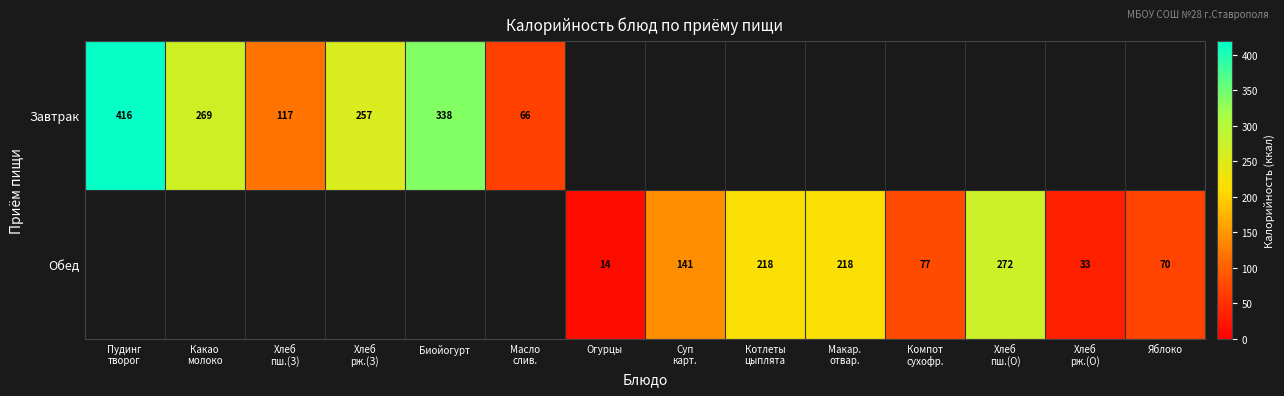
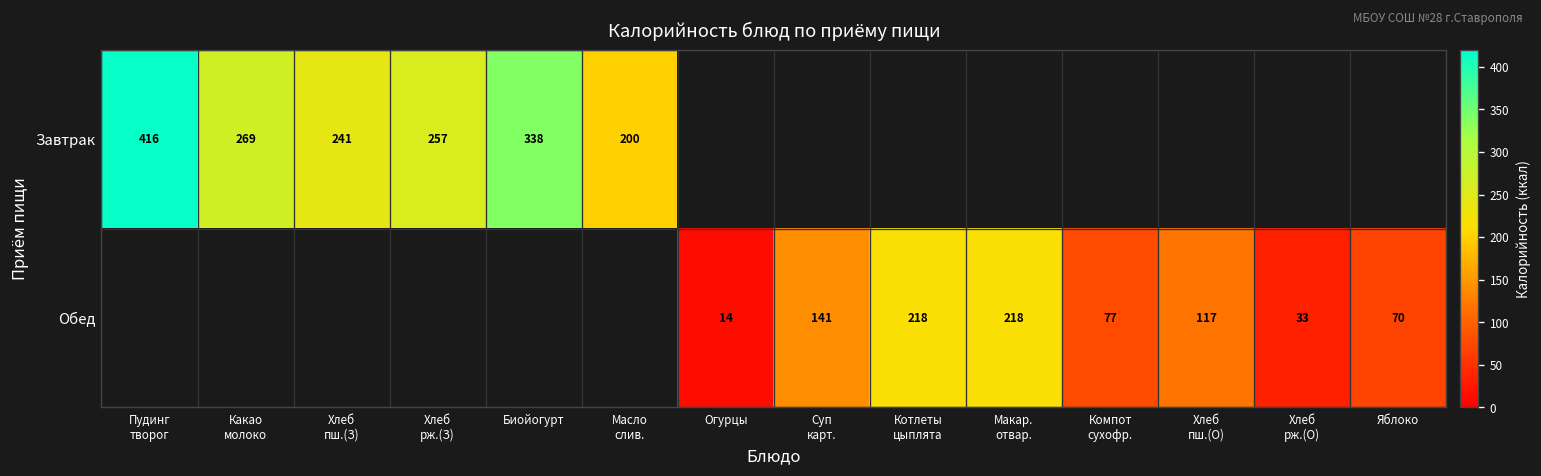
Завтрак, Хлеб пш.(З): 117 -> 241
Завтрак, Масло слив.: 66 -> 200
Обед, Хлеб пш.(О): 272 -> 117
